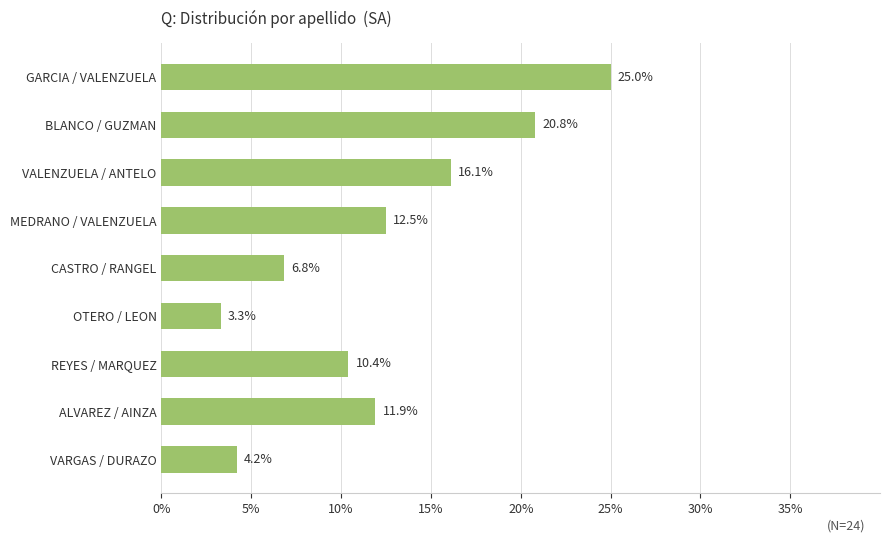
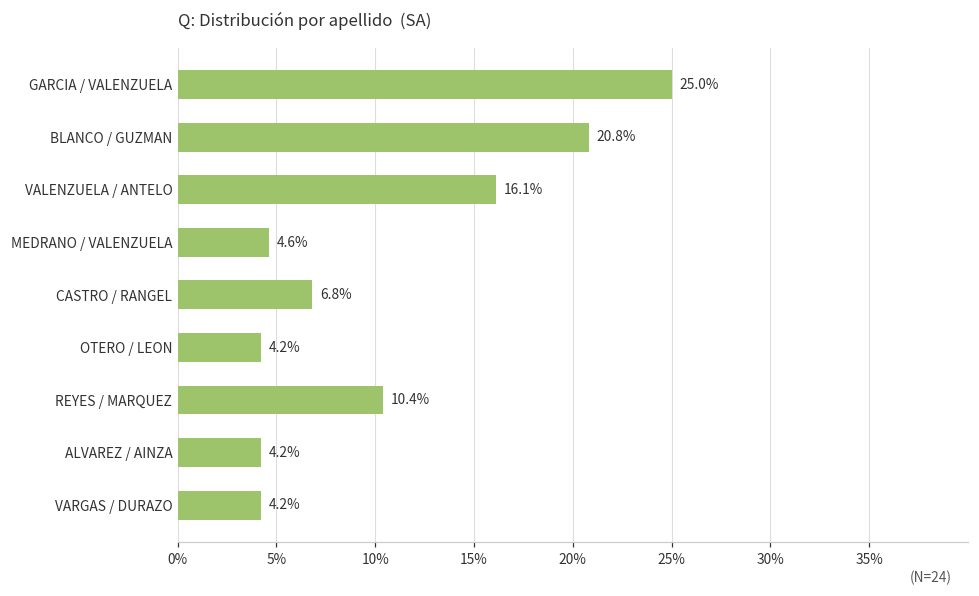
MEDRANO / VALENZUELA: 12.5% -> 4.6%
OTERO / LEON: 3.3% -> 4.2%
ALVAREZ / AINZA: 11.9% -> 4.2%
